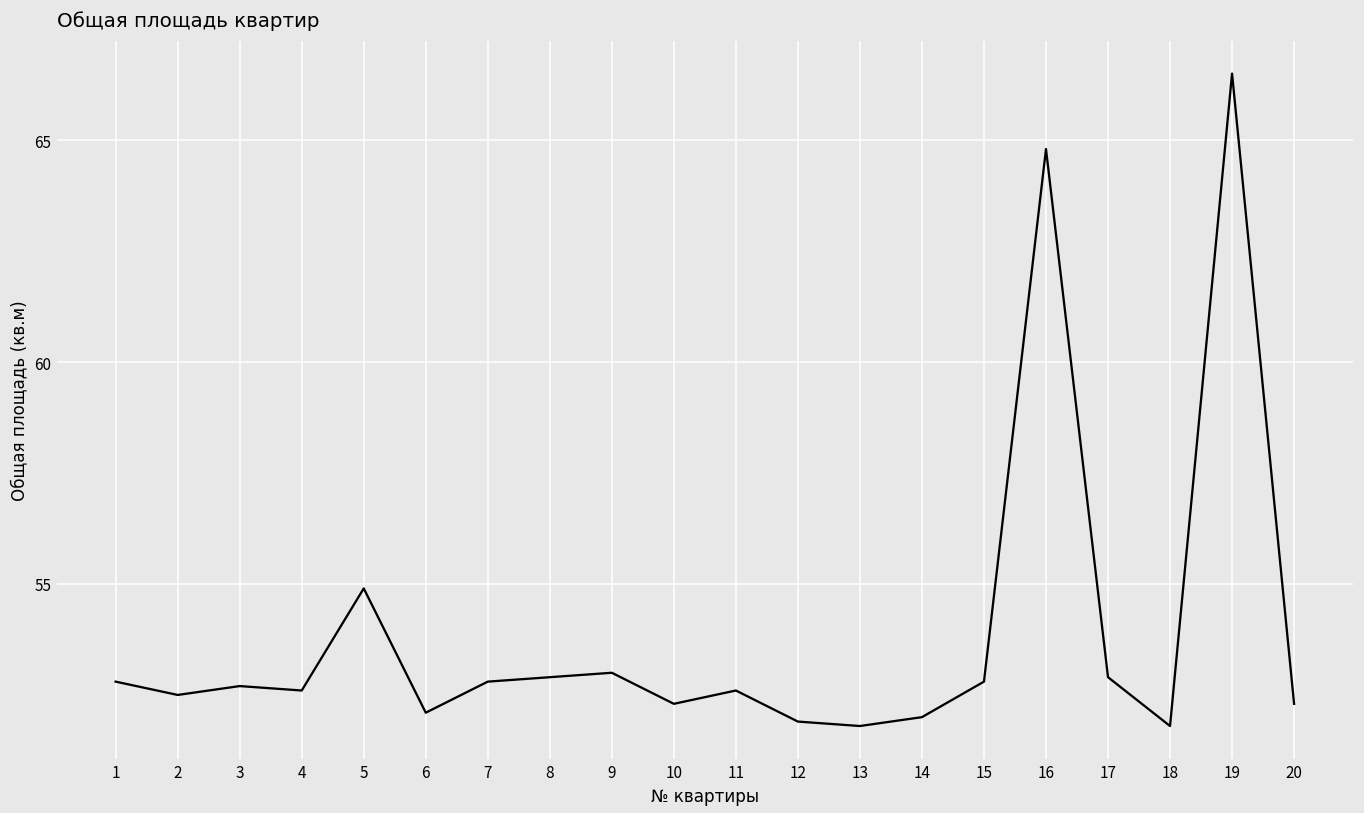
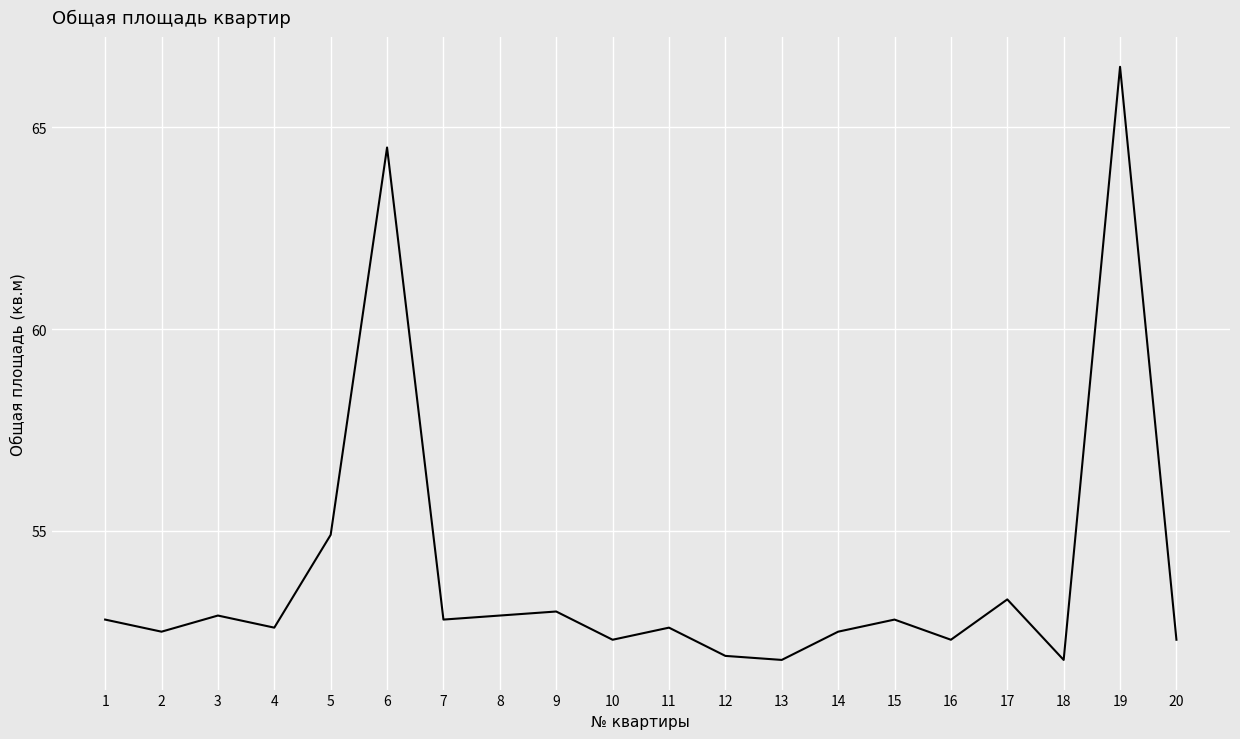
3: 52.7 -> 52.9
6: 52.1 -> 64.5
14: 52.0 -> 52.5
16: 64.8 -> 52.3
17: 52.9 -> 53.3
